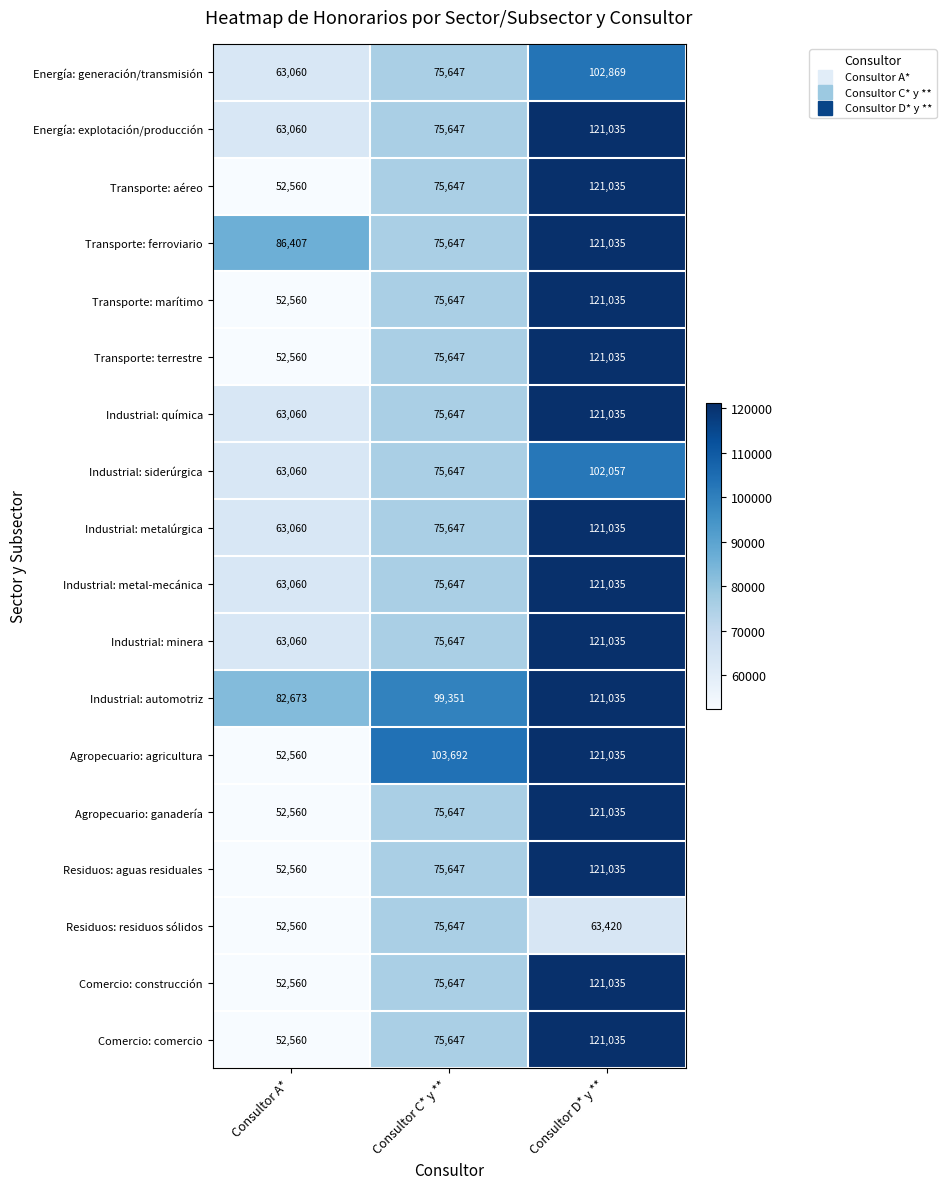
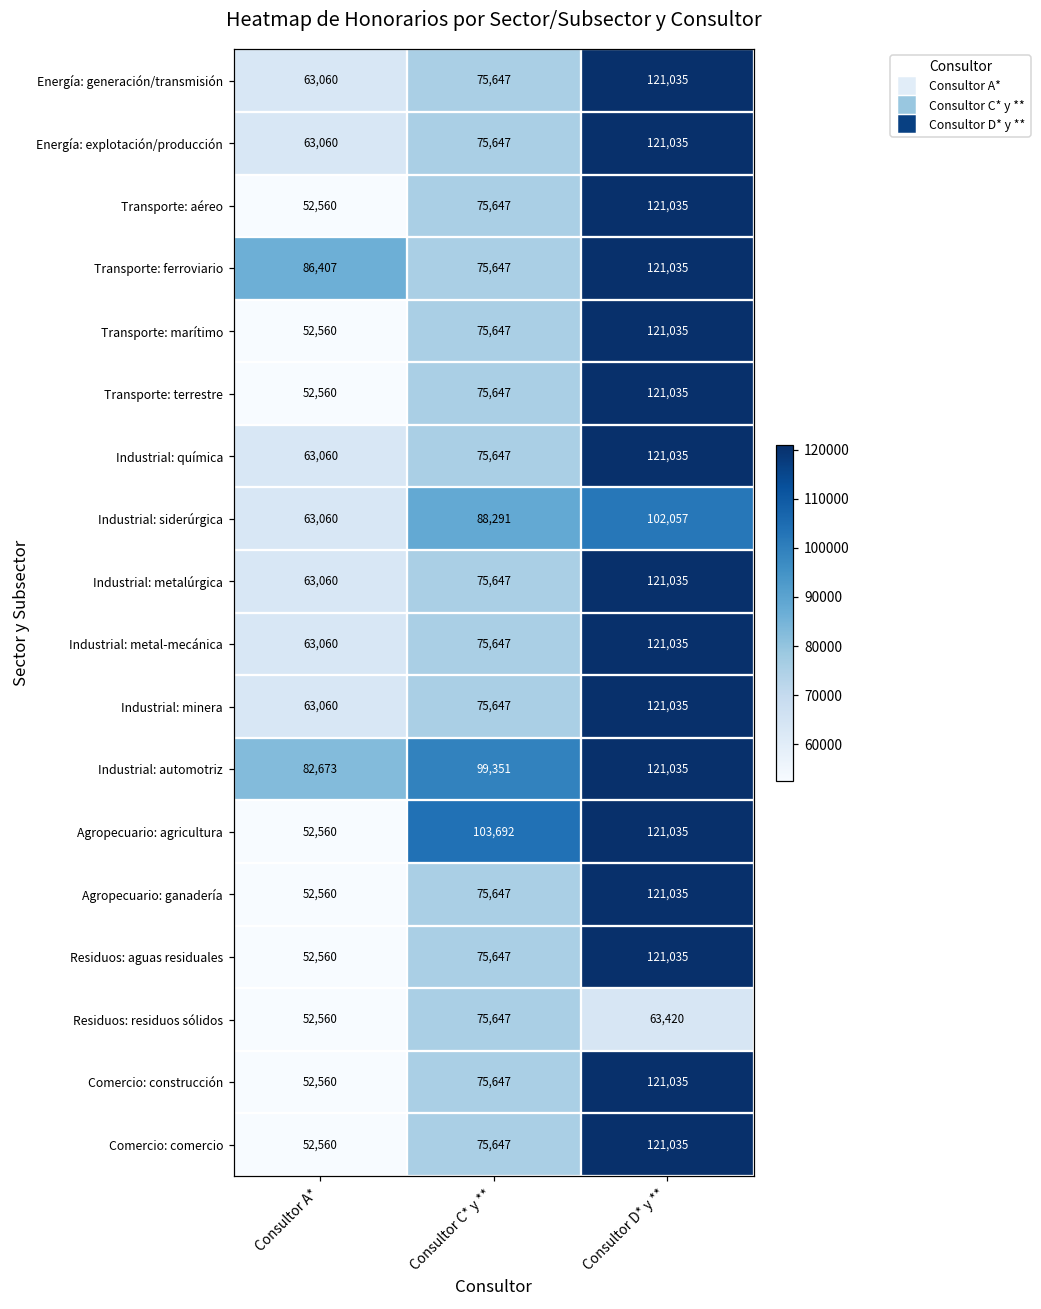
Energía: generación/transmisión, Consultor D* y **: 102,869 -> 121,035
Industrial: siderúrgica, Consultor C* y **: 75,647 -> 88,291
